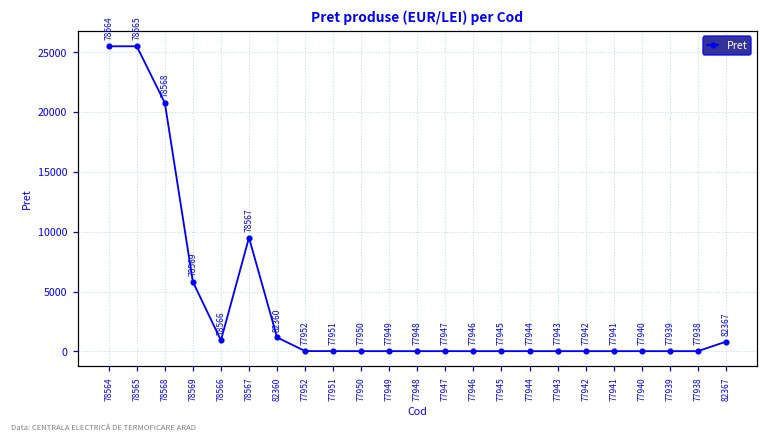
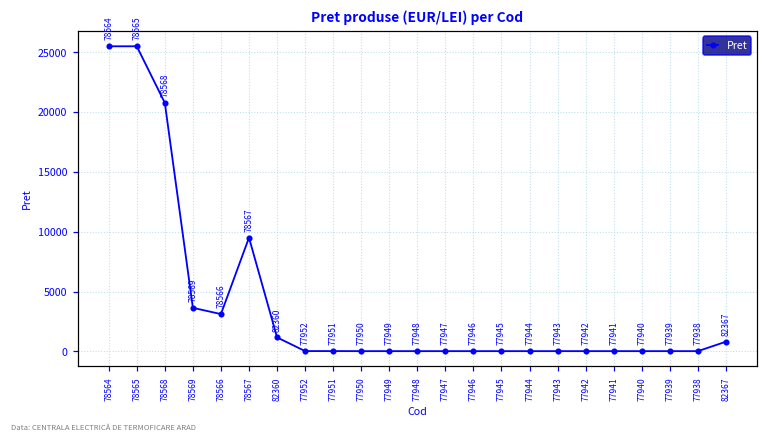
78569: 5800 -> 3600
78566: 900 -> 3100
